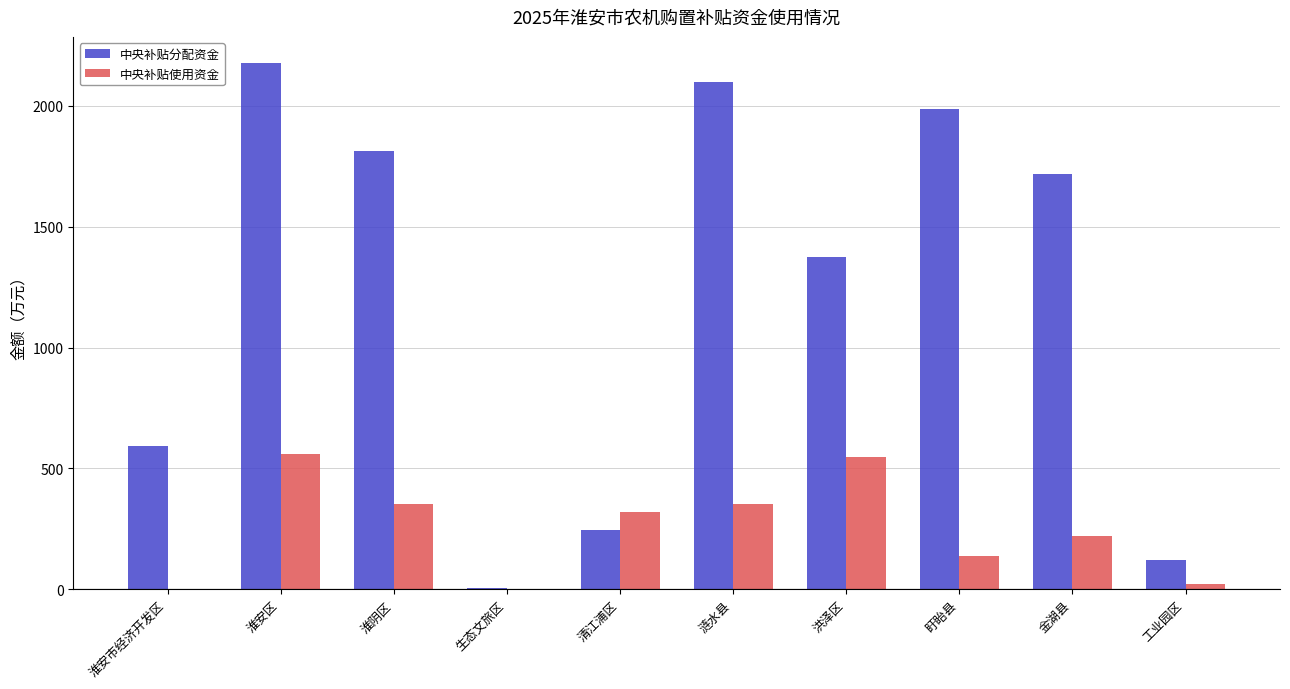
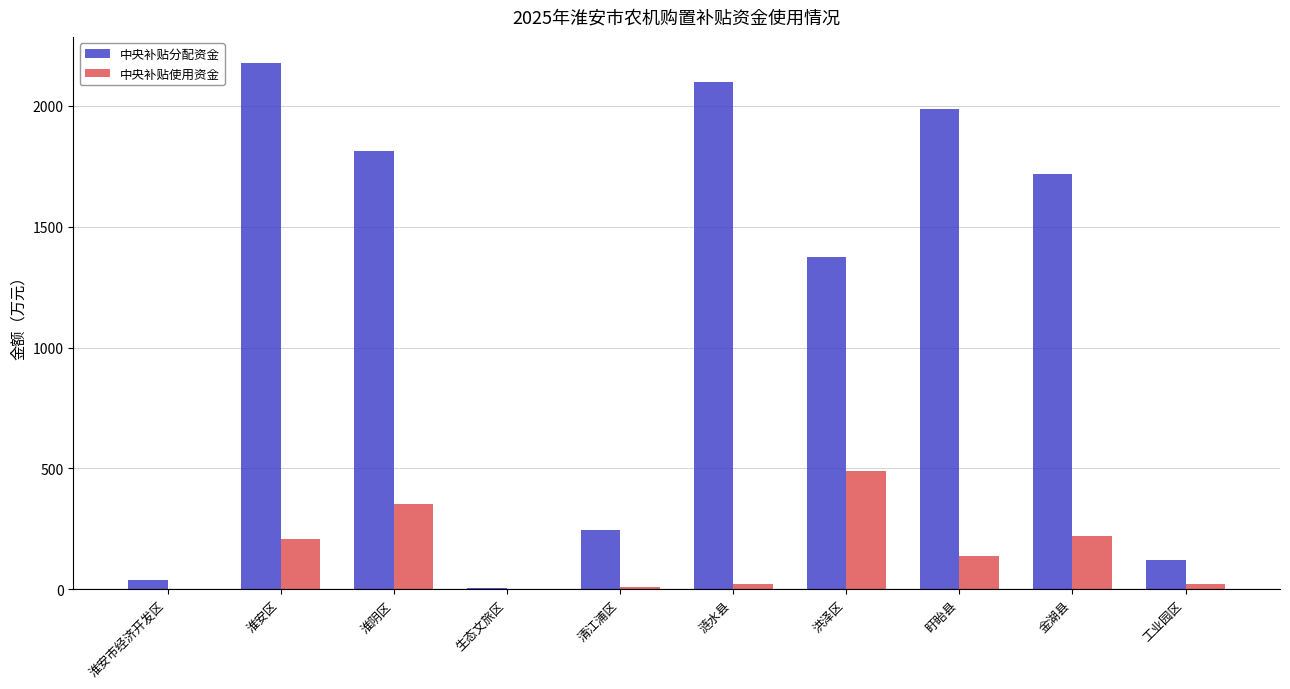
中央补贴分配资金, 淮安市经济开发区: 590 -> 40
中央补贴使用资金, 淮安区: 560 -> 210
中央补贴使用资金, 清江浦区: 320 -> 10
中央补贴使用资金, 涟水县: 350 -> 20
中央补贴使用资金, 洪泽区: 550 -> 490
